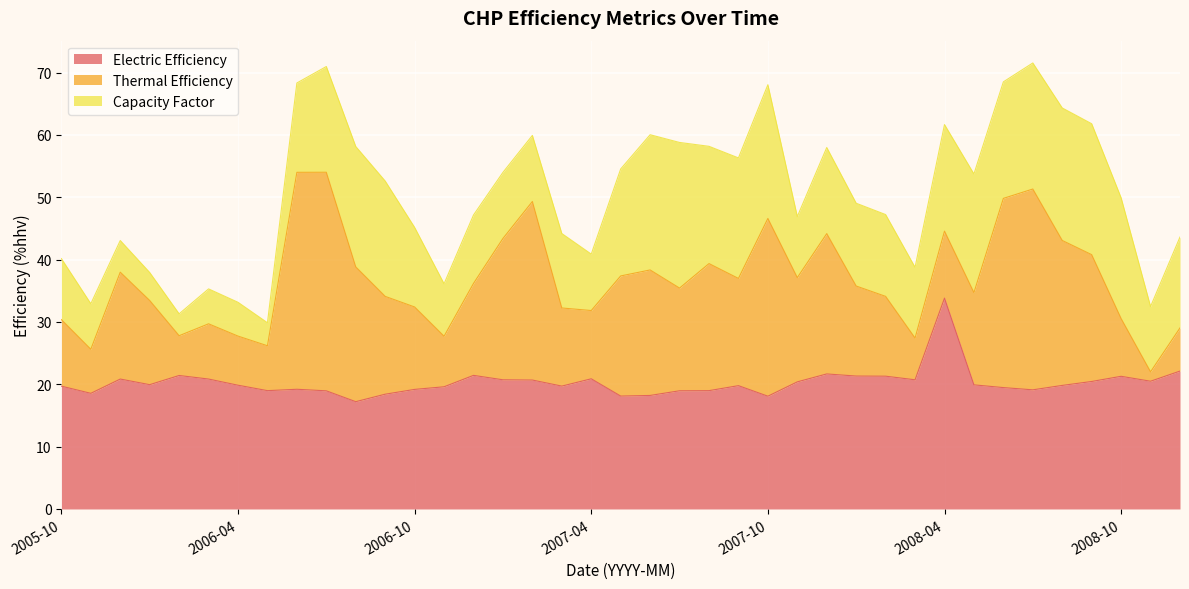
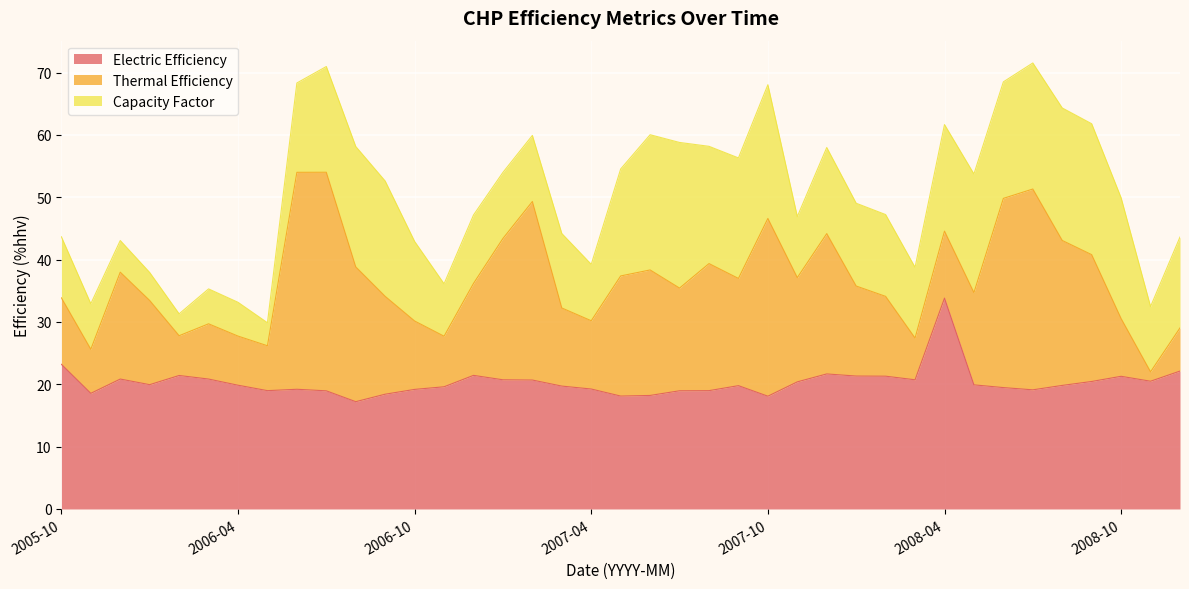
Electric Efficiency, 2005-10: 20 -> 23
Thermal Efficiency, 2006-10: 13 -> 11
Electric Efficiency, 2007-04: 21 -> 19
